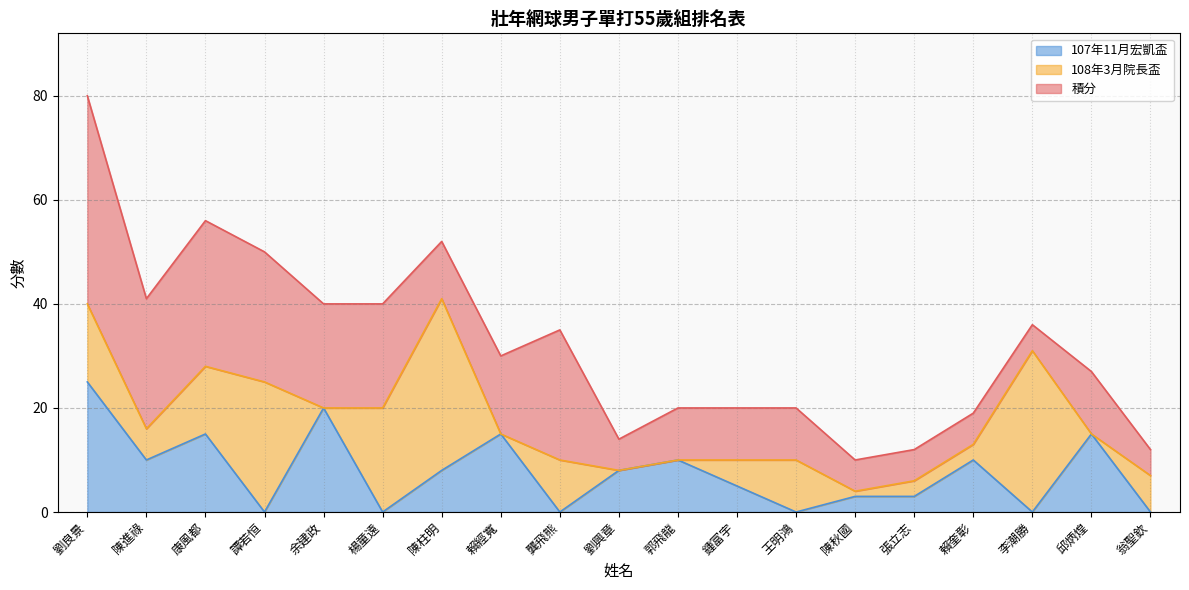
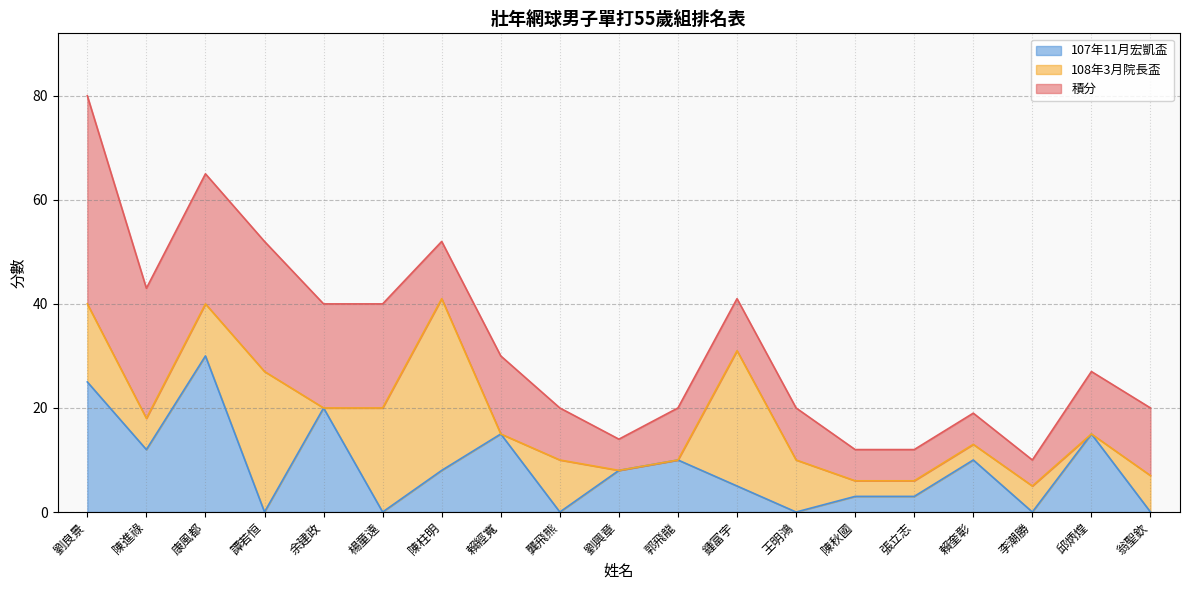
107年11月宏凱盃, 陳進祿: 10 -> 12
107年11月宏凱盃, 康風都: 15 -> 30
108年3月院長盃, 康風都: 13 -> 10
積分, 康風都: 28 -> 25
108年3月院長盃, 譚若恒: 25 -> 27
積分, 龔飛熊: 25 -> 10
108年3月院長盃, 鍾富宇: 5 -> 26
108年3月院長盃, 陳秋國: 1 -> 3
108年3月院長盃, 李潮勝: 31 -> 5
積分, 翁聖欽: 5 -> 13
